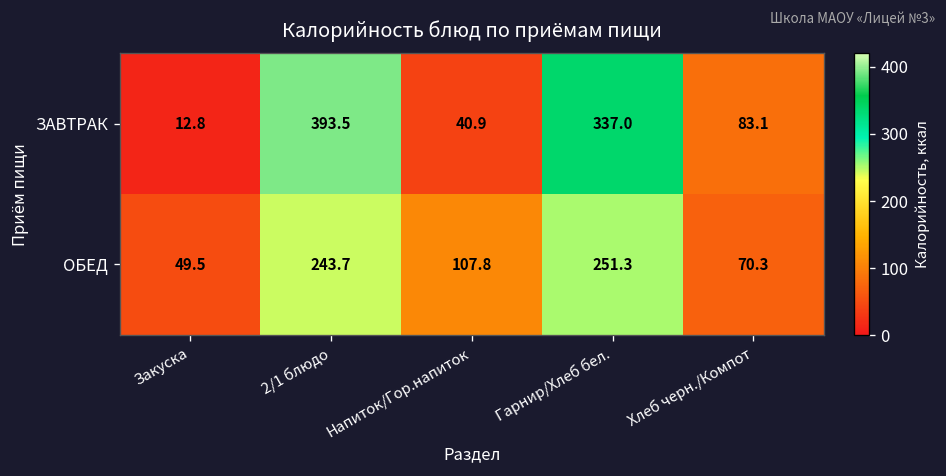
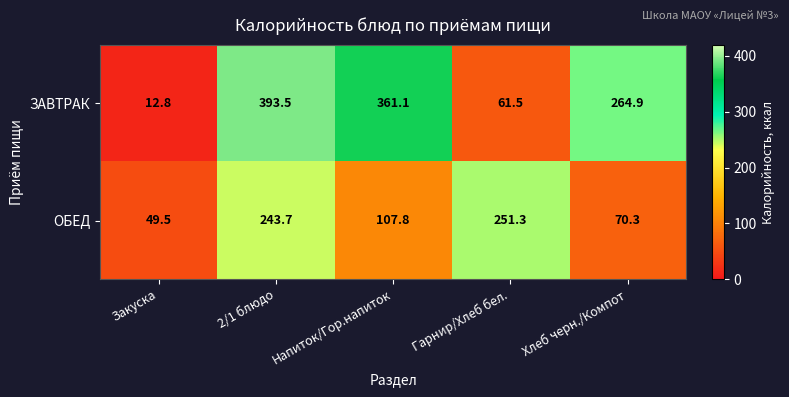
ЗАВТРАК, Напиток/Гор.напиток: 40.9 -> 361.1
ЗАВТРАК, Гарнир/Хлеб бел.: 337.0 -> 61.5
ЗАВТРАК, Хлеб черн./Компот: 83.1 -> 264.9
